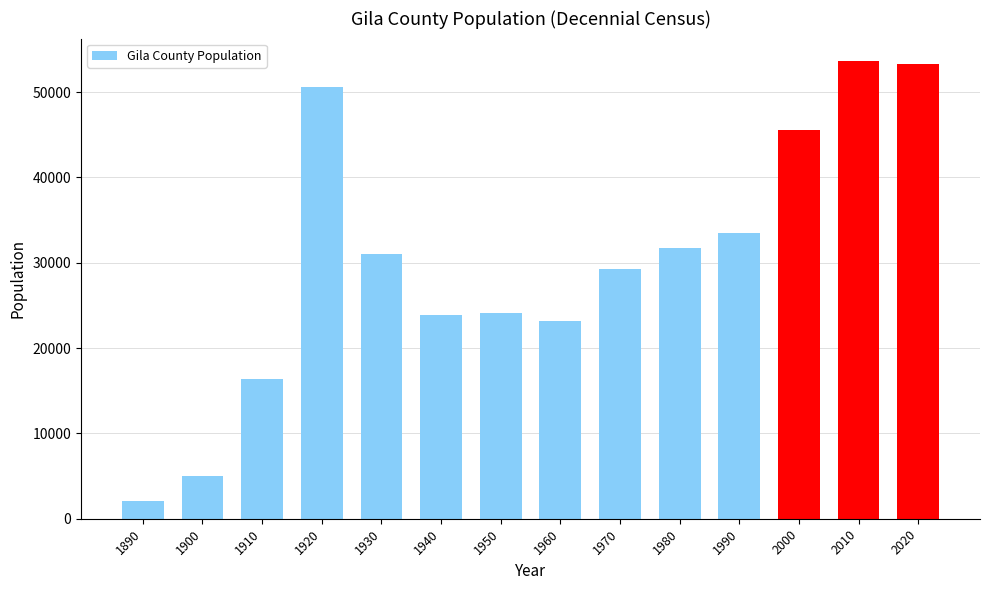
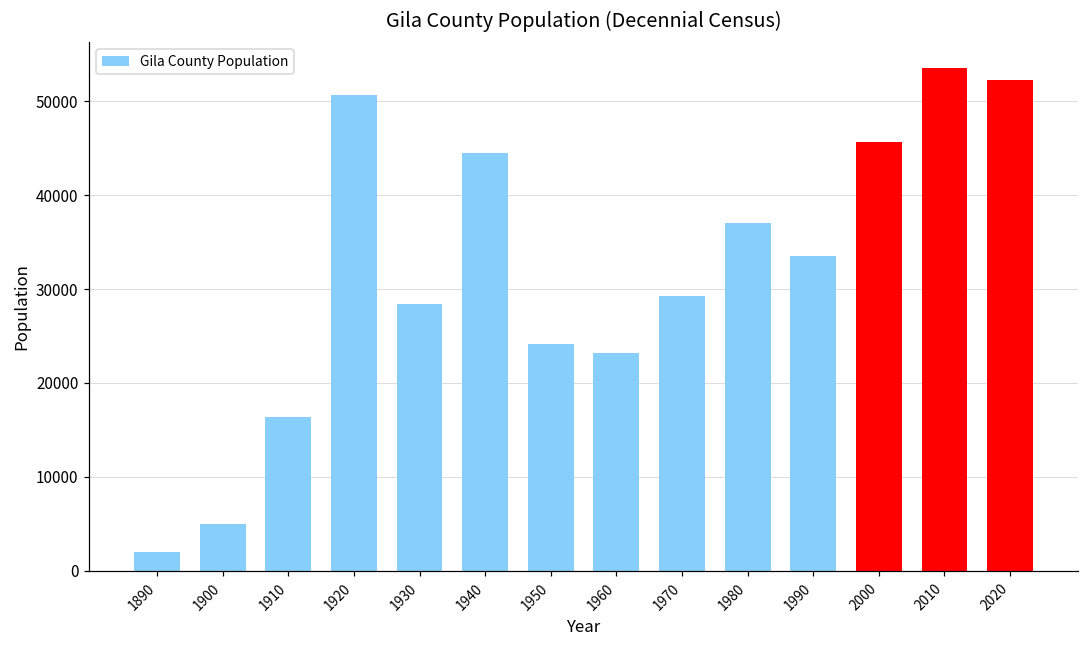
1930: 31000 -> 28000
1940: 24000 -> 45000
1980: 32000 -> 37000
2020: 53000 -> 52000
